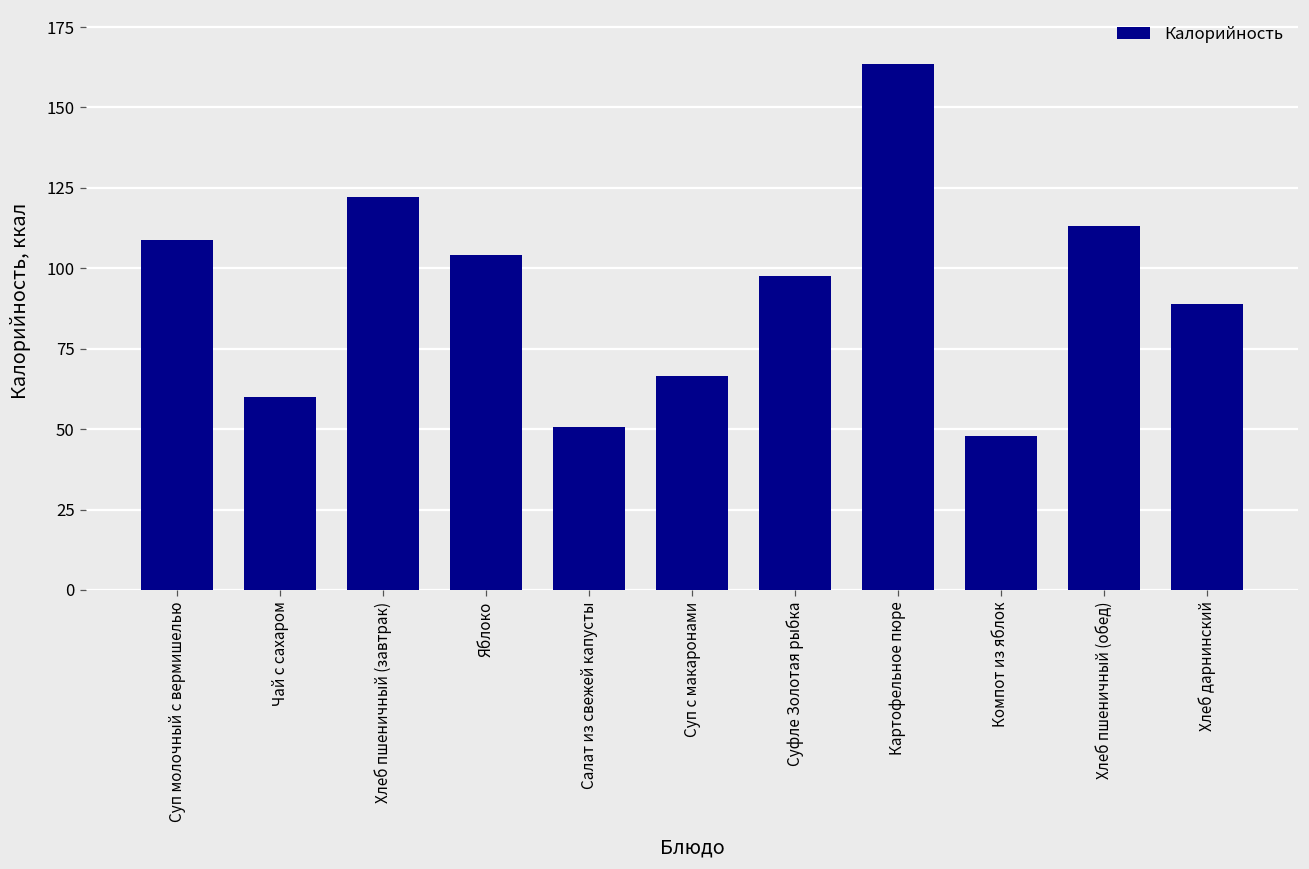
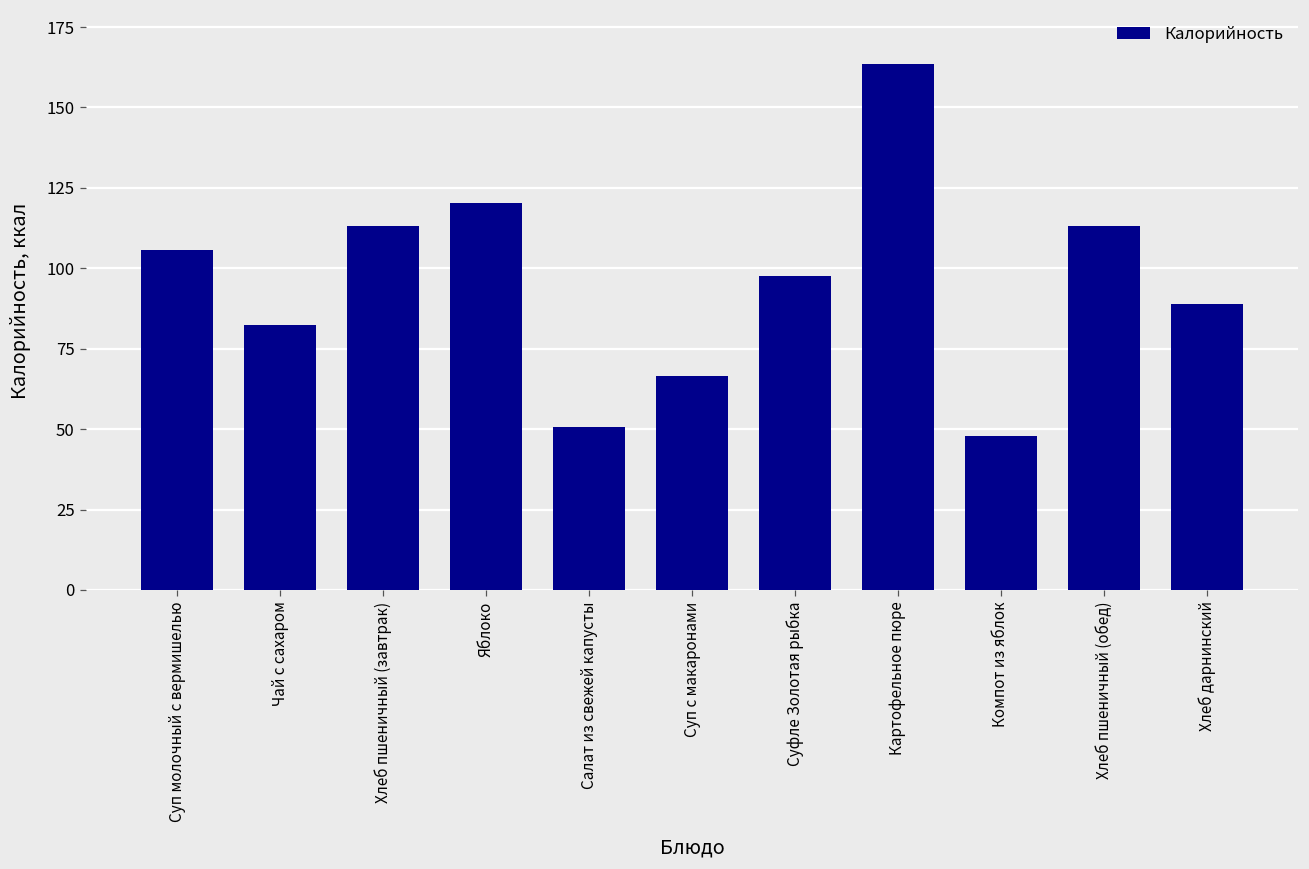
Суп молочный с вермишелью: 109 -> 106
Чай с сахаром: 60 -> 83
Хлеб пшеничный (завтрак): 122 -> 113
Яблоко: 104 -> 120
